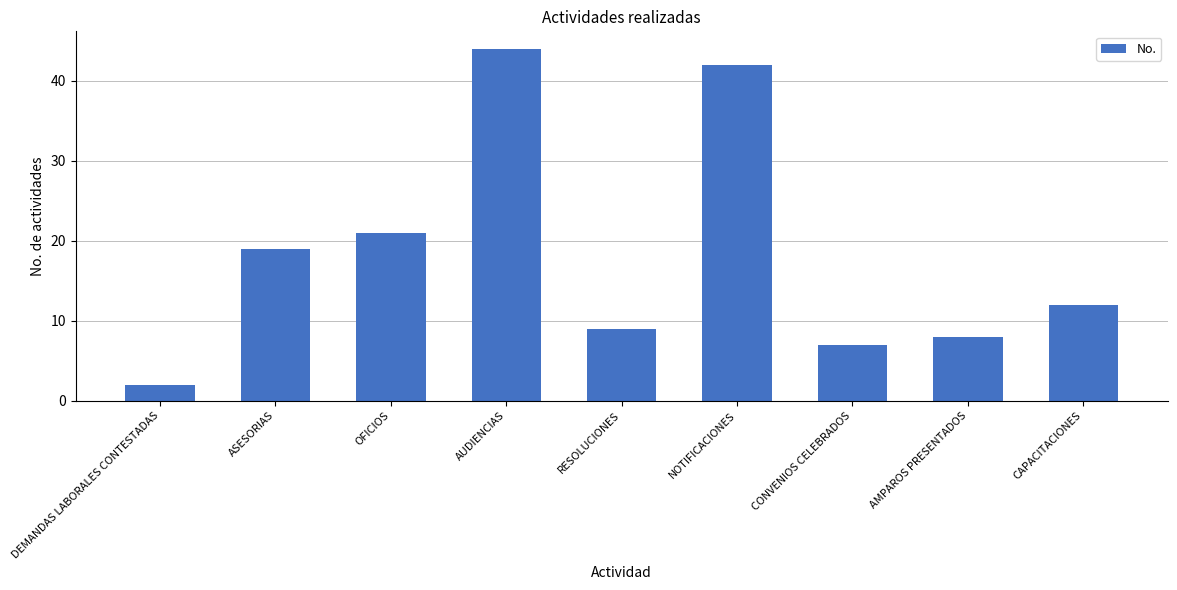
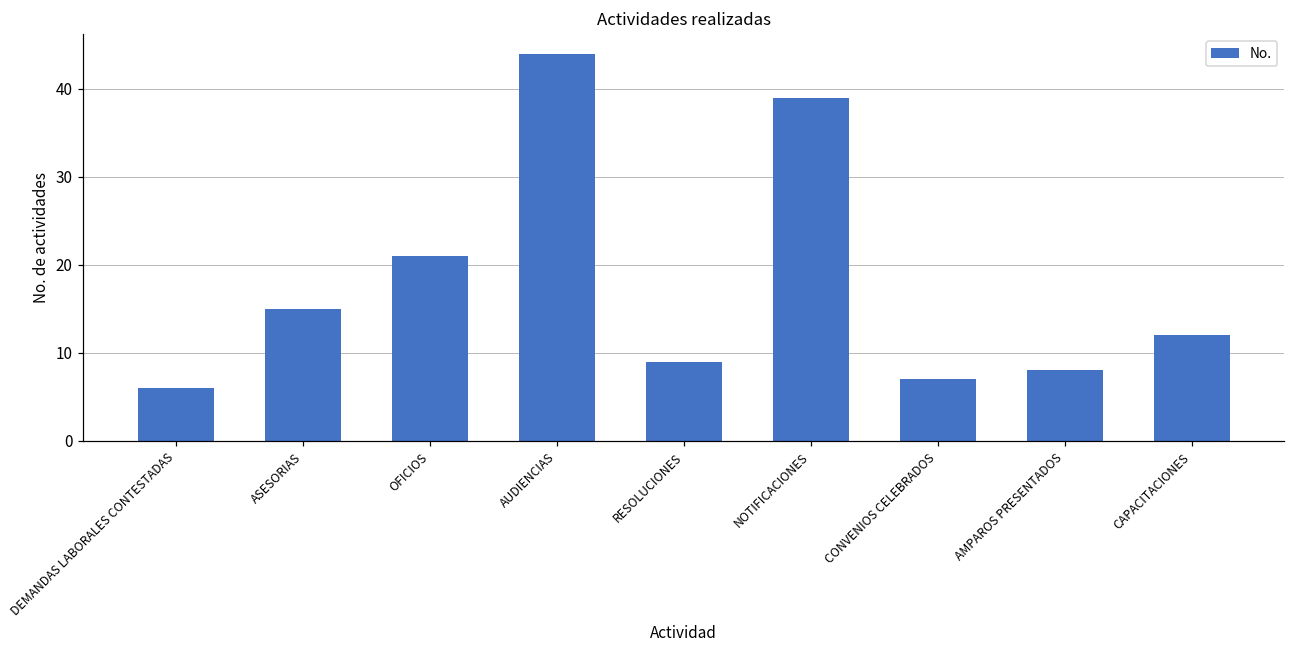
DEMANDAS LABORALES CONTESTADAS: 2 -> 6
ASESORIAS: 19 -> 15
NOTIFICACIONES: 42 -> 39
